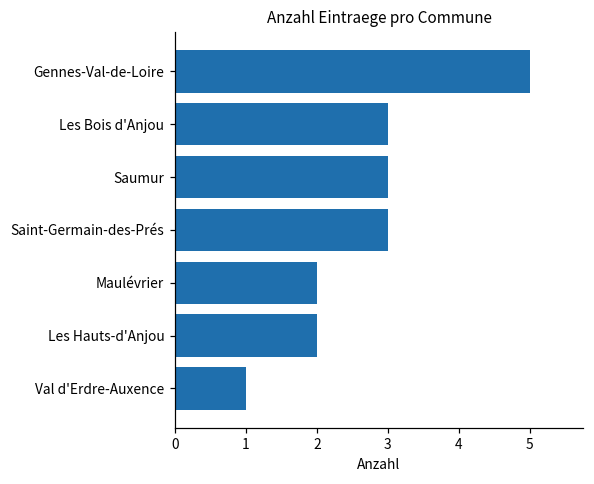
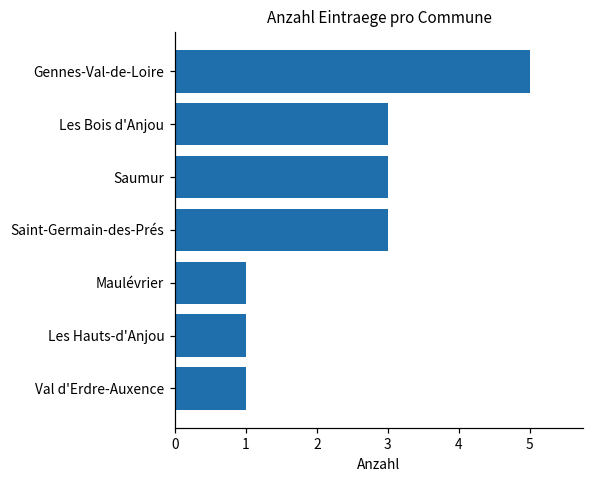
Maulévrier: 2 -> 1
Les Hauts-d'Anjou: 2 -> 1
